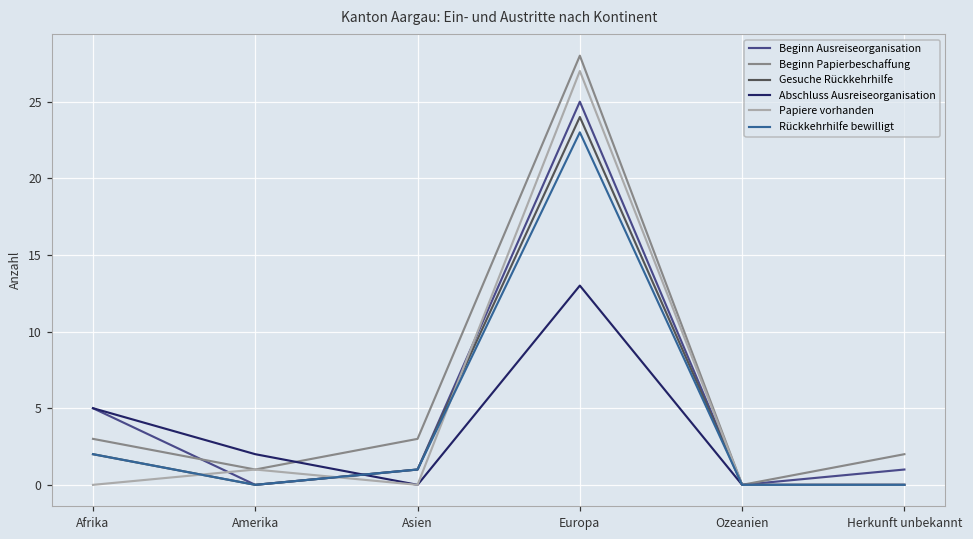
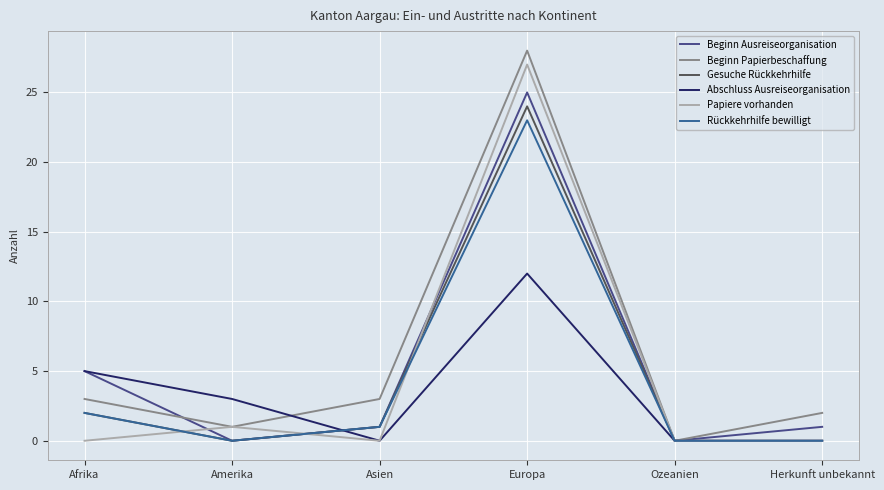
Abschluss Ausreiseorganisation, Amerika: 2 -> 3
Abschluss Ausreiseorganisation, Europa: 13 -> 12
